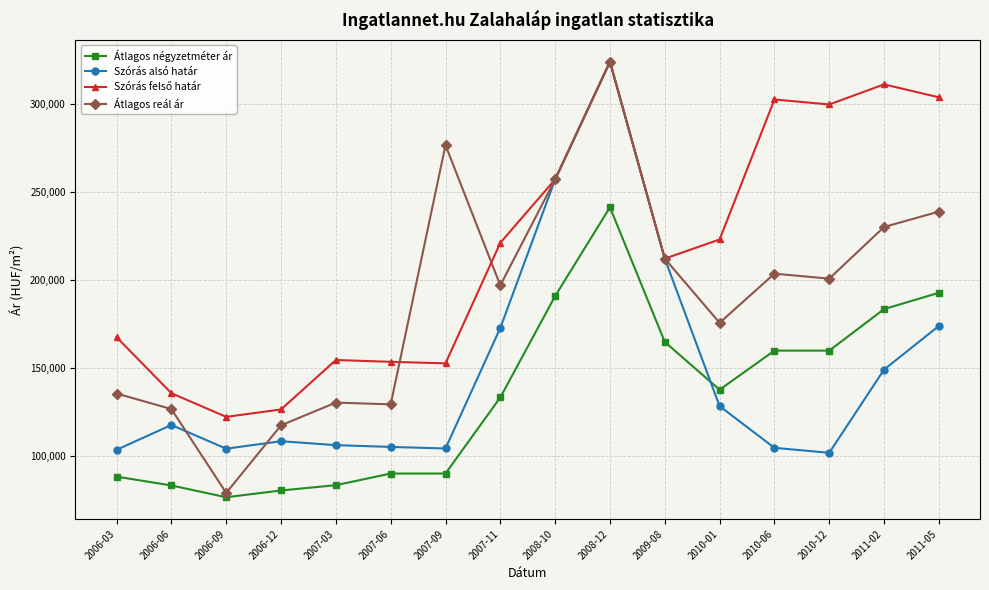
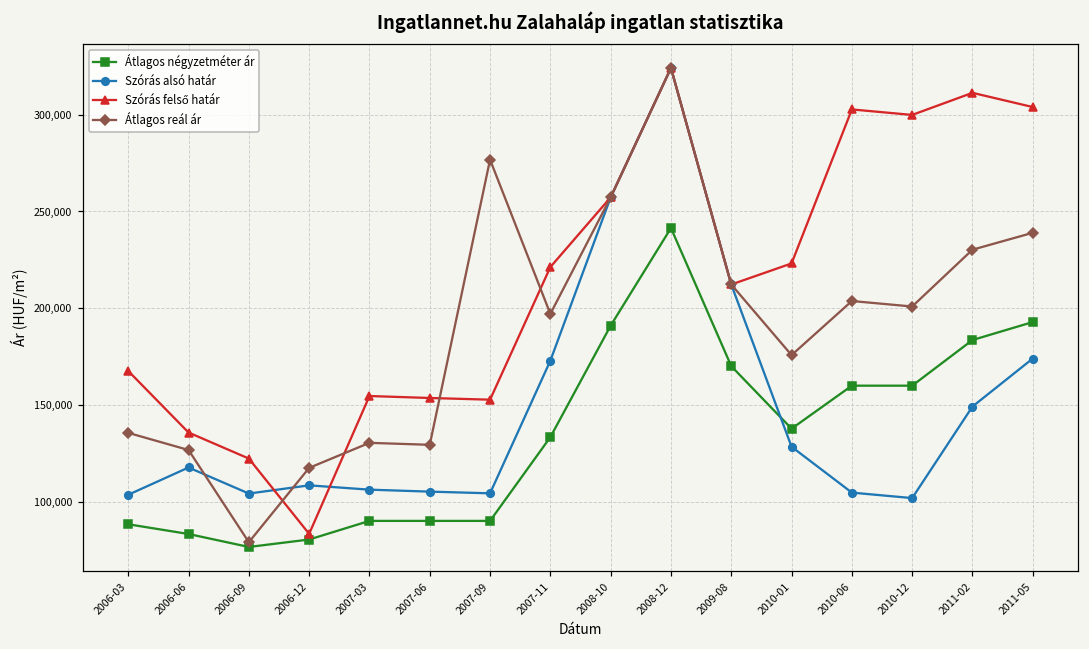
Szórás felső határ, 2006-12: 127,000 -> 83,000
Átlagos négyzetméter ár, 2007-03: 84,000 -> 90,000
Átlagos négyzetméter ár, 2009-08: 165,000 -> 170,000
